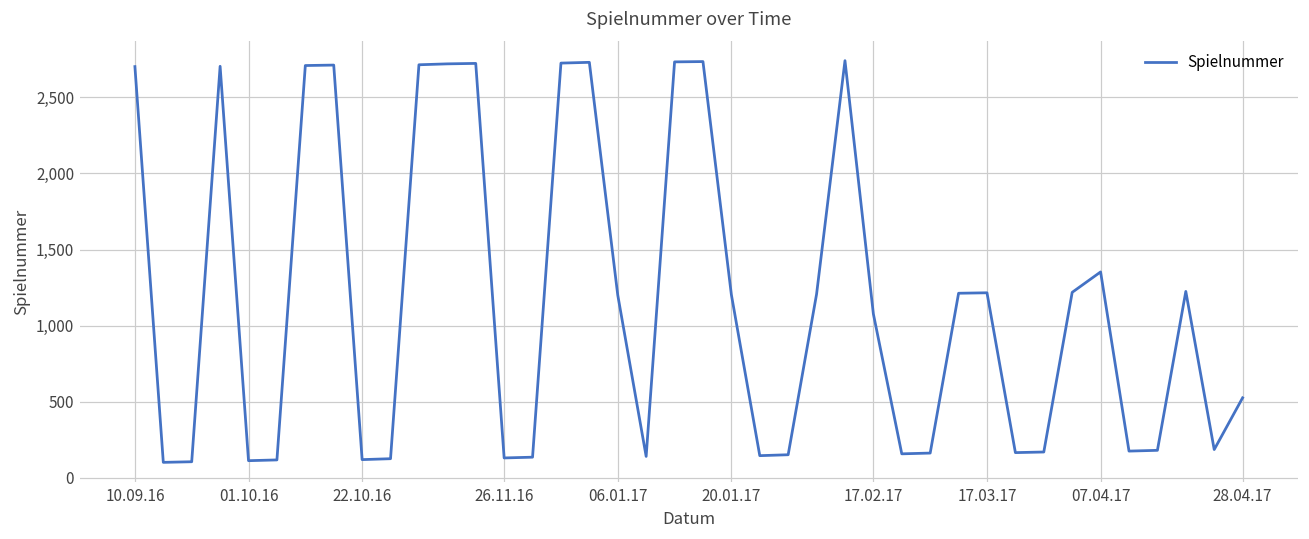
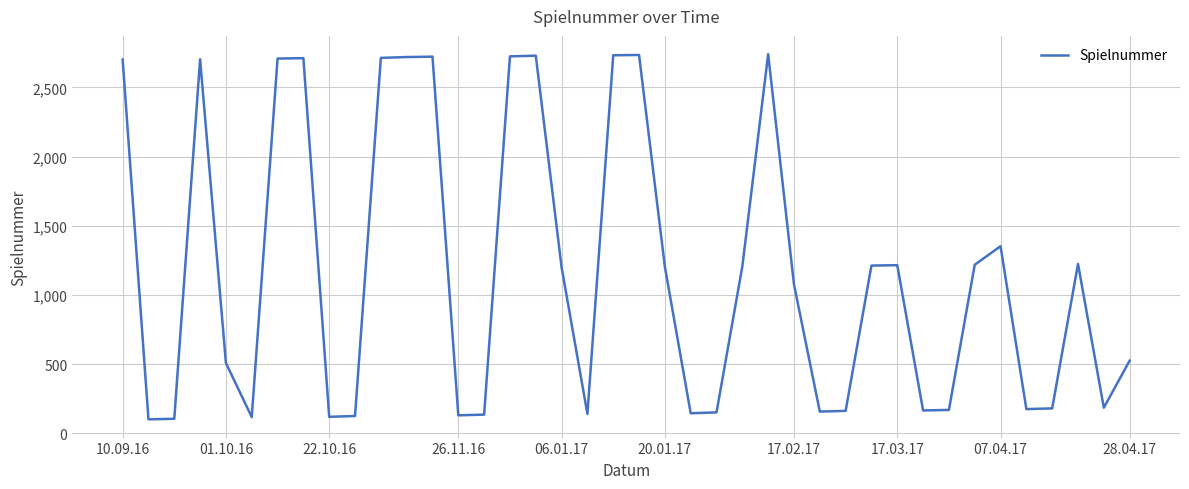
01.10.16: 110 -> 510
